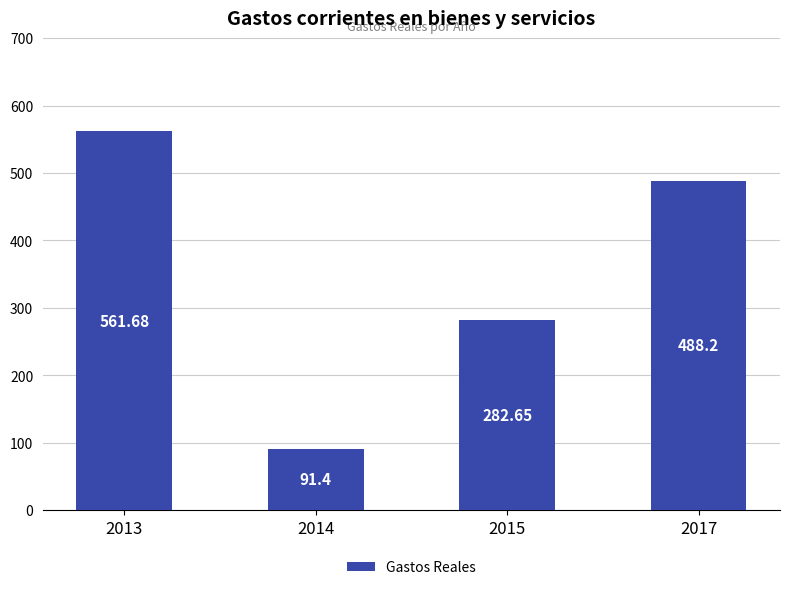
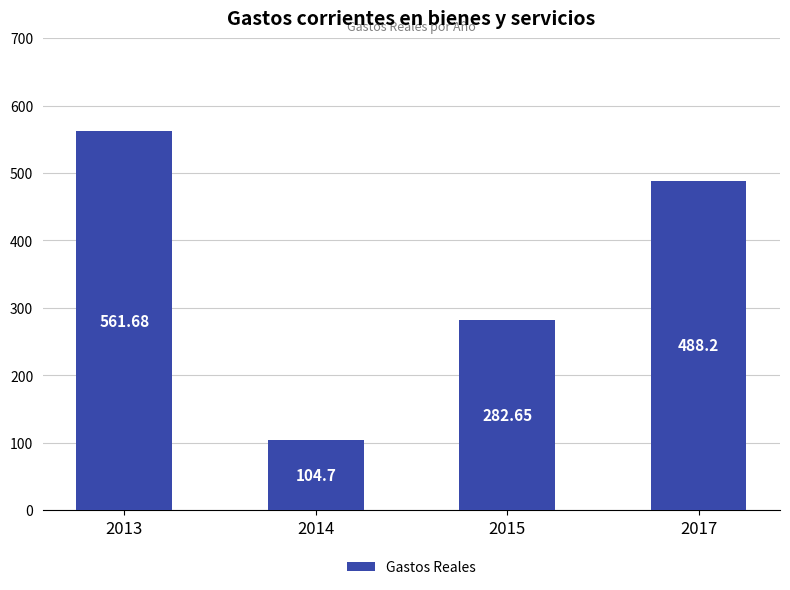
2014: 91.4 -> 104.7
